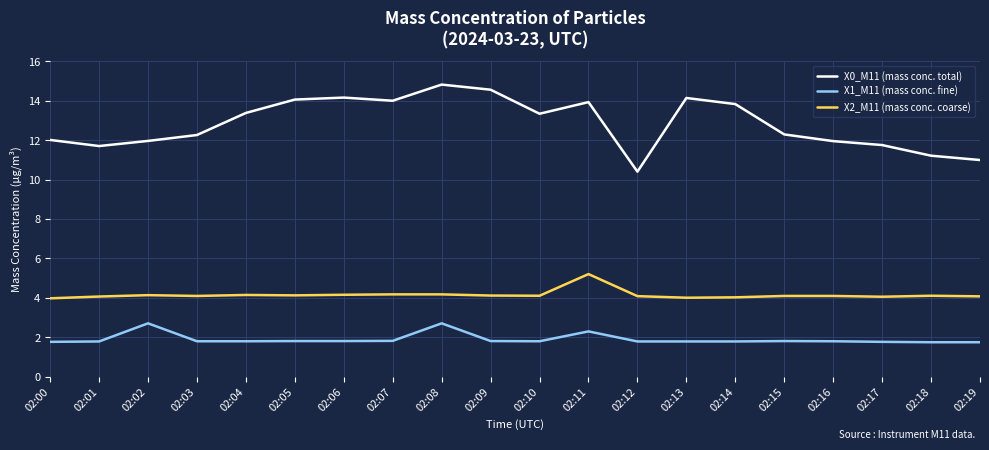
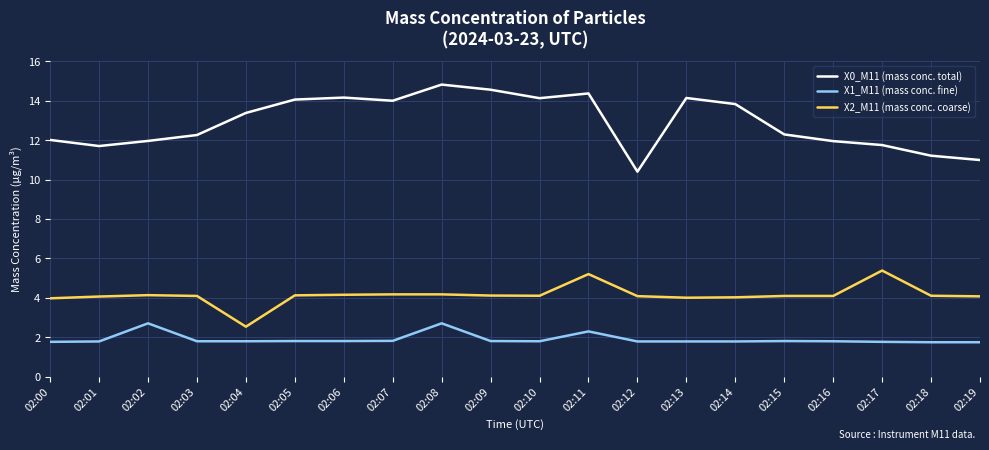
X2_M11 (mass conc. coarse), 02:04: 4.1 -> 2.5
X0_M11 (mass conc. total), 02:10: 13.3 -> 14.1
X0_M11 (mass conc. total), 02:11: 13.9 -> 14.4
X2_M11 (mass conc. coarse), 02:17: 4.1 -> 5.4
